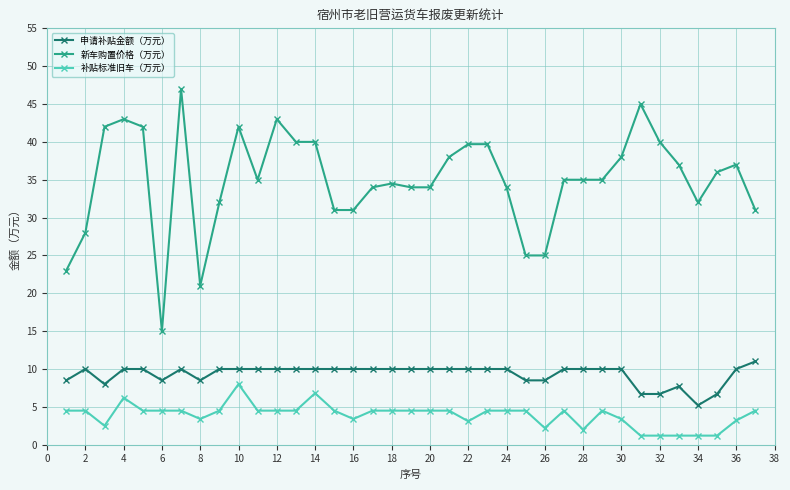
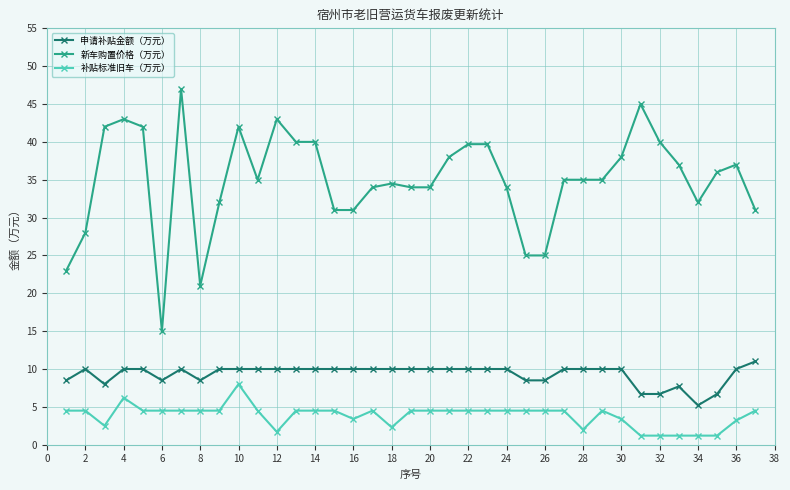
补贴标准旧车（万元）, 8: 3 -> 5
补贴标准旧车（万元）, 12: 5 -> 2
补贴标准旧车（万元）, 14: 7 -> 5
补贴标准旧车（万元）, 18: 5 -> 2
补贴标准旧车（万元）, 22: 3 -> 5
补贴标准旧车（万元）, 26: 2 -> 5
